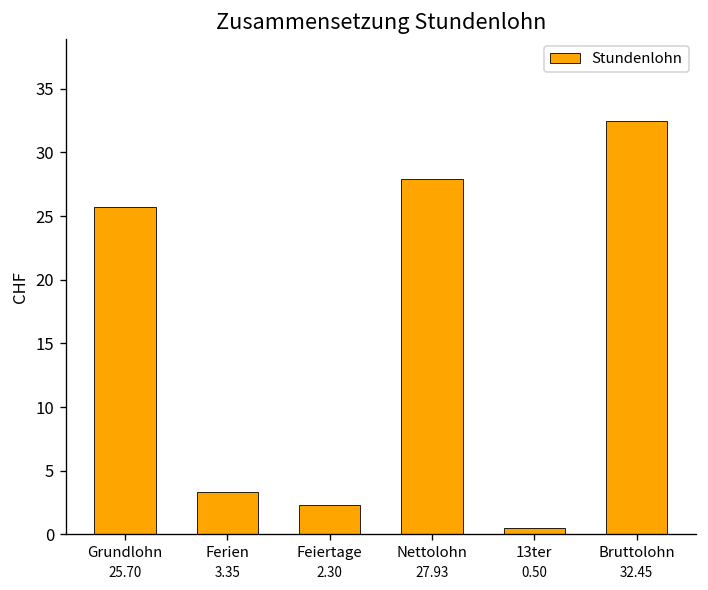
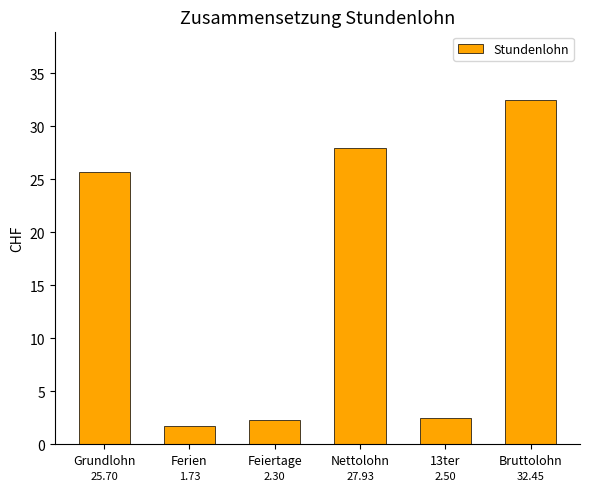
Ferien: 3.35 -> 1.73
13ter: 0.50 -> 2.50
